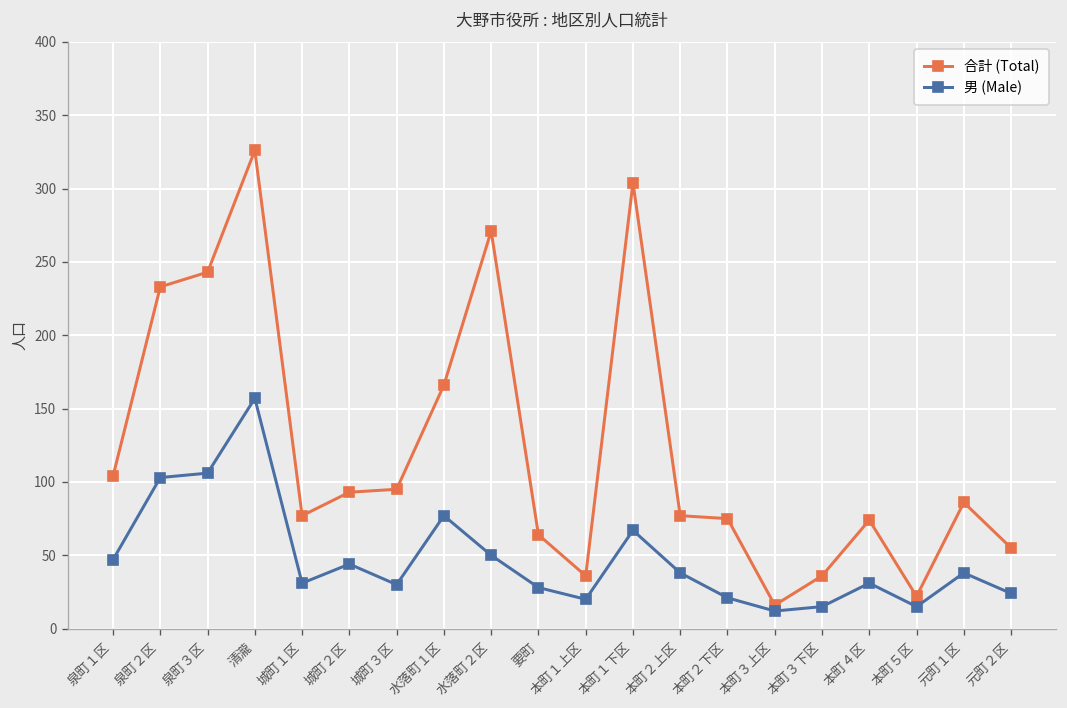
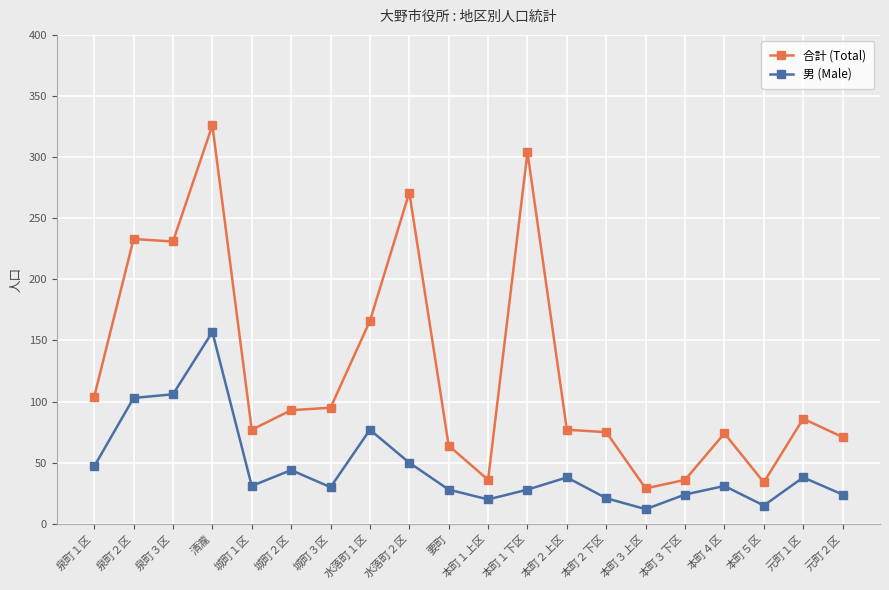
合計 (Total), 泉町３区: 243 -> 231
男 (Male), 本町１下区: 67 -> 28
合計 (Total), 本町３上区: 16 -> 29
男 (Male), 本町３下区: 15 -> 24
合計 (Total), 本町５区: 22 -> 34
合計 (Total), 元町２区: 55 -> 71
